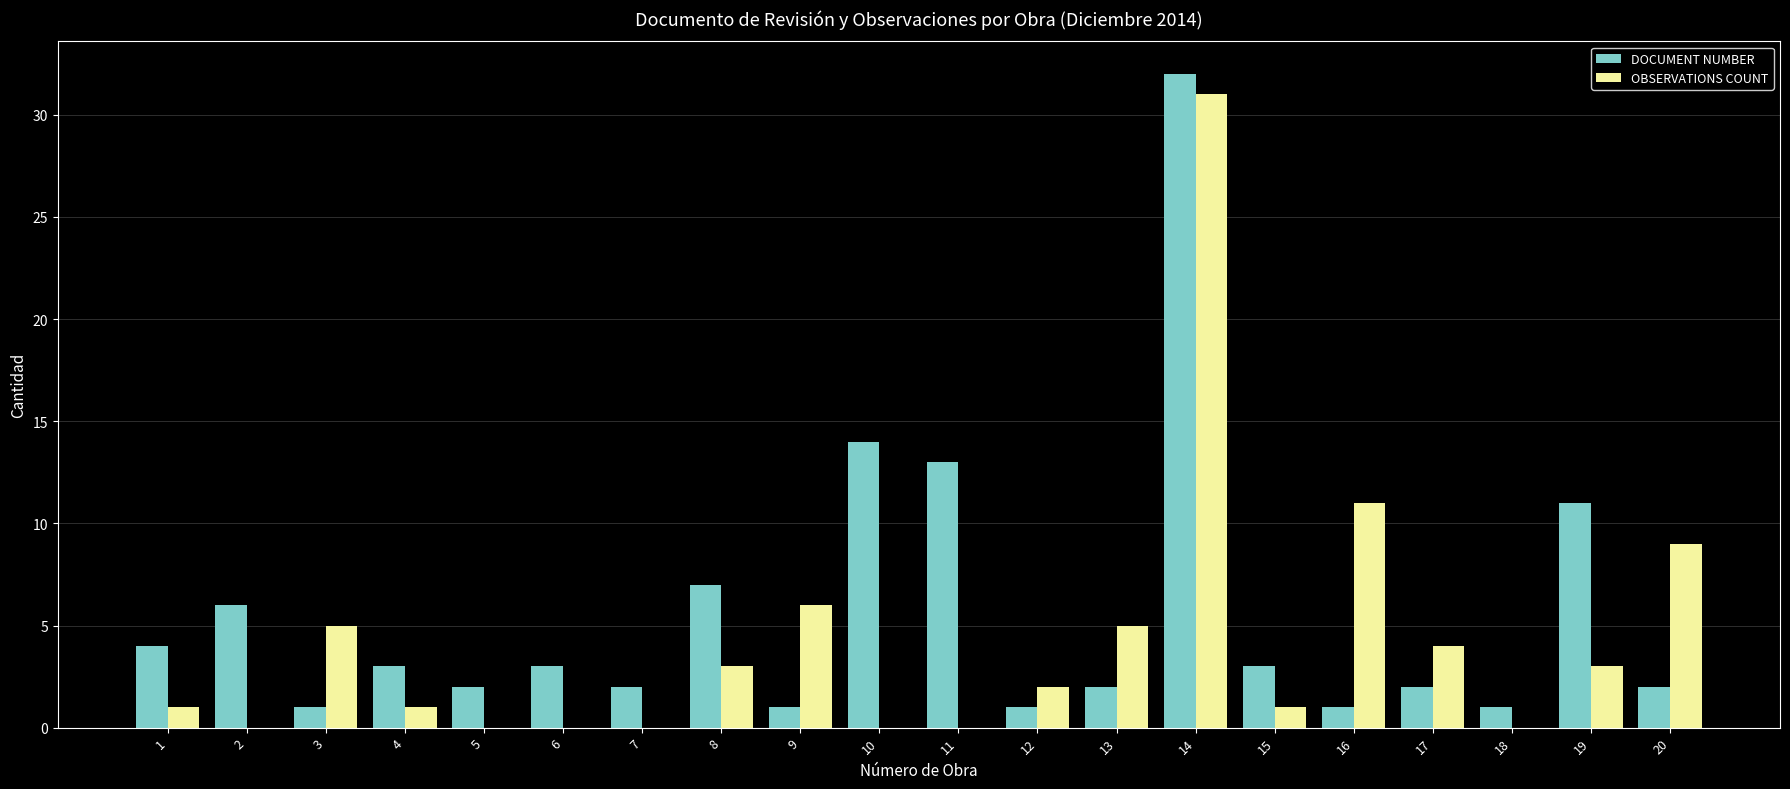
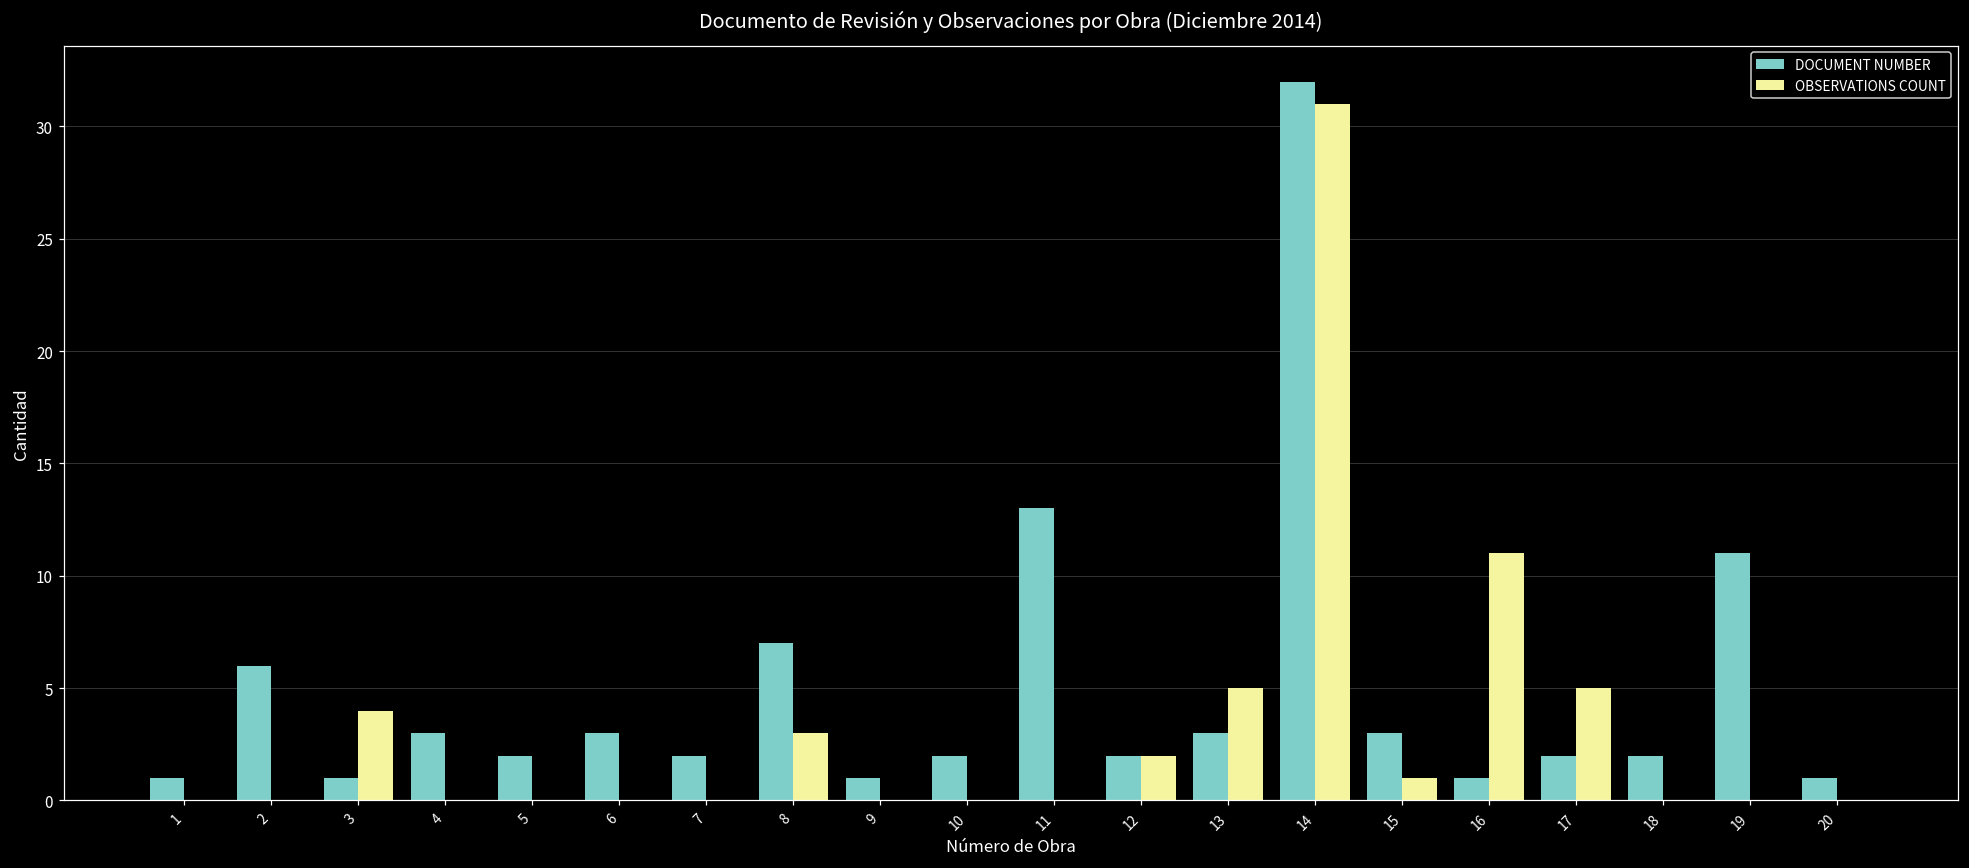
DOCUMENT NUMBER, 1: 4 -> 1
OBSERVATIONS COUNT, 1: 1 -> 0
OBSERVATIONS COUNT, 3: 5 -> 4
OBSERVATIONS COUNT, 4: 1 -> 0
OBSERVATIONS COUNT, 9: 6 -> 0
DOCUMENT NUMBER, 10: 14 -> 2
DOCUMENT NUMBER, 12: 1 -> 2
DOCUMENT NUMBER, 13: 2 -> 3
OBSERVATIONS COUNT, 17: 4 -> 5
DOCUMENT NUMBER, 18: 1 -> 2
OBSERVATIONS COUNT, 19: 3 -> 0
DOCUMENT NUMBER, 20: 2 -> 1
OBSERVATIONS COUNT, 20: 9 -> 0
